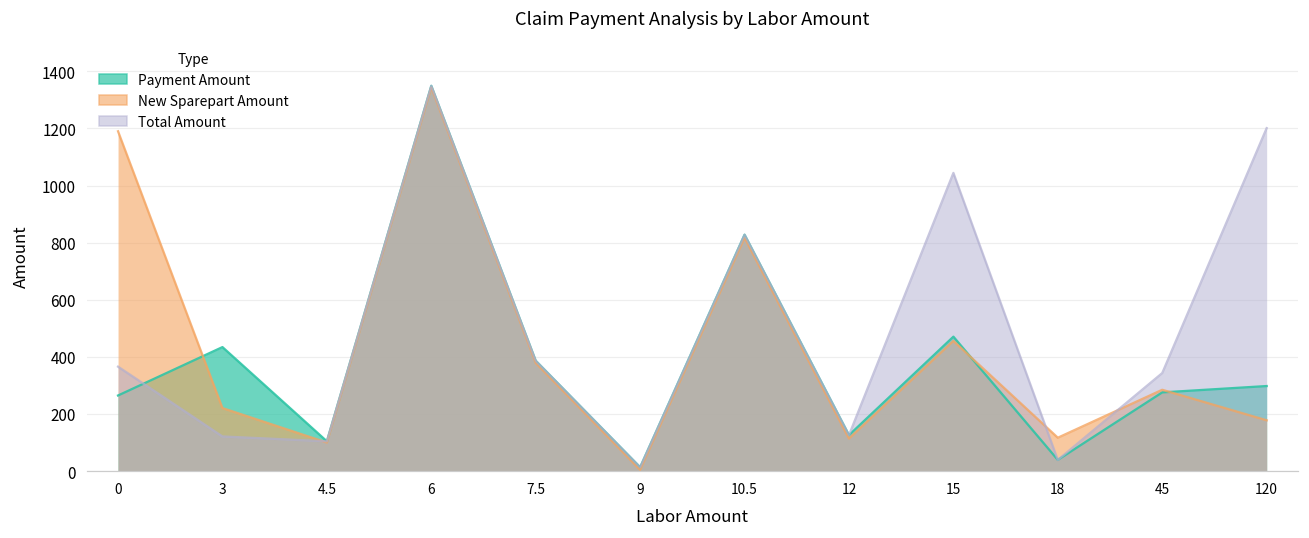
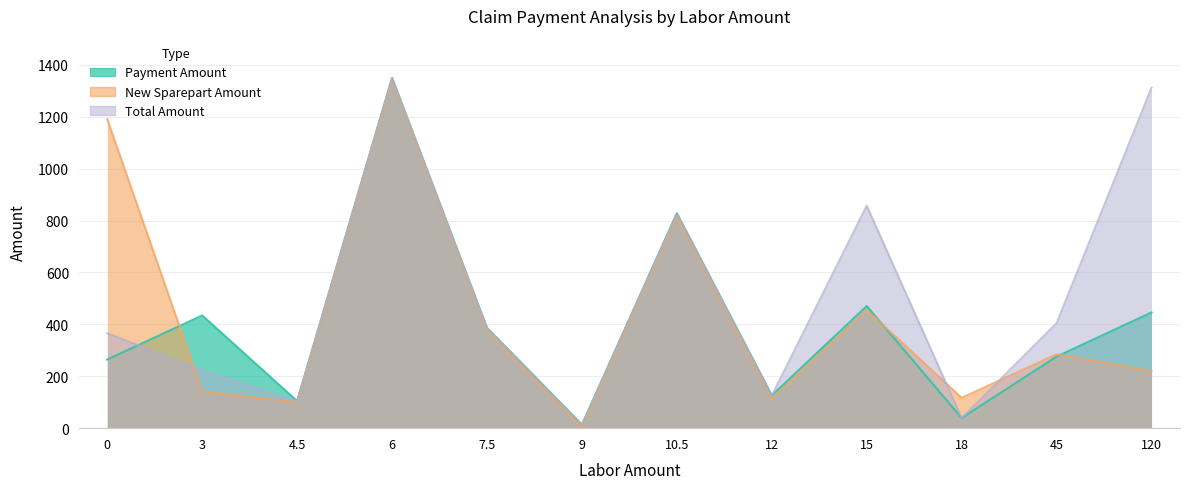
New Sparepart Amount, 3: 220 -> 140
Total Amount, 3: 120 -> 220
Total Amount, 15: 1040 -> 860
Total Amount, 45: 340 -> 400
Payment Amount, 120: 300 -> 450
New Sparepart Amount, 120: 180 -> 220
Total Amount, 120: 1200 -> 1310
